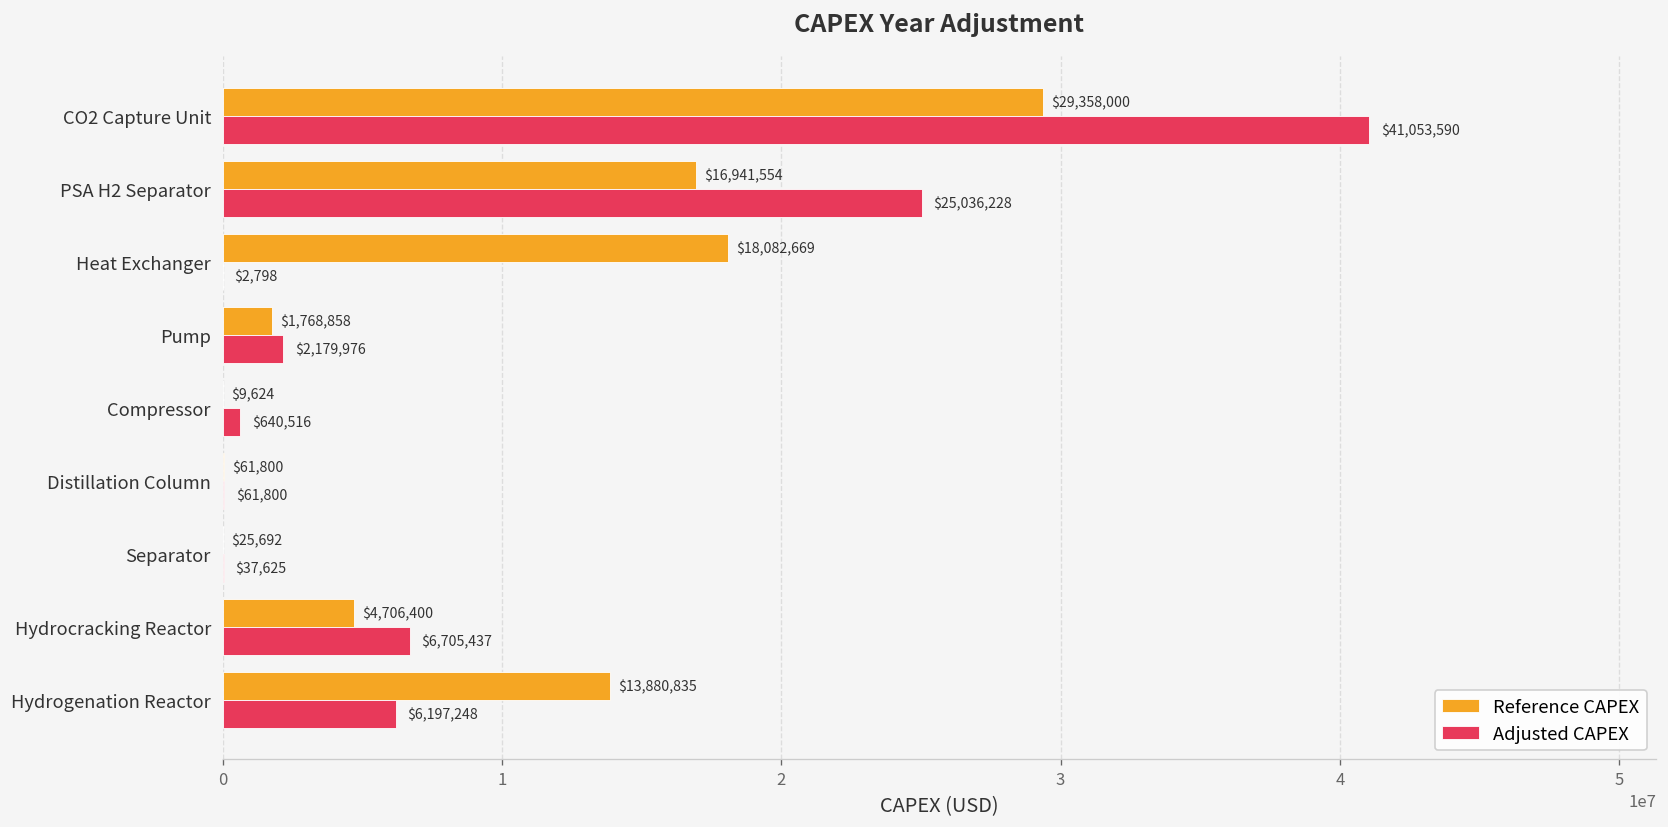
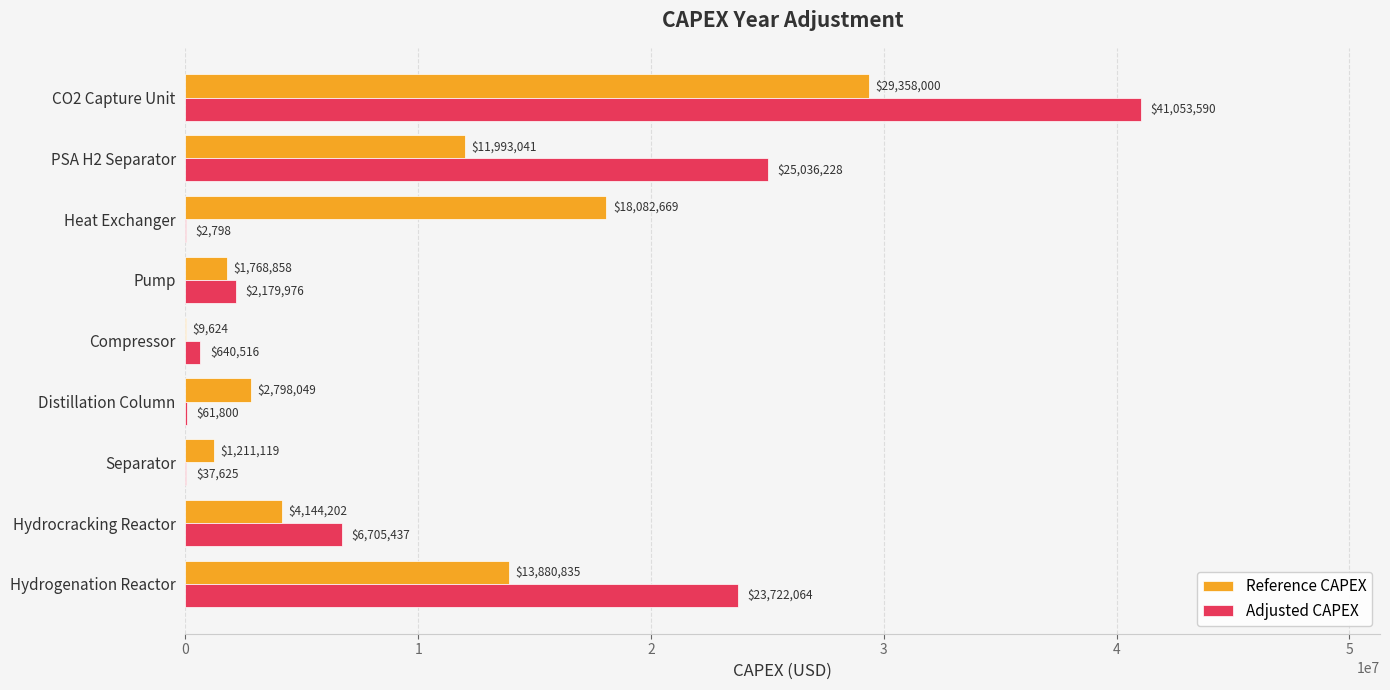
Reference CAPEX, PSA H2 Separator: $16,941,554 -> $11,993,041
Reference CAPEX, Distillation Column: $61,800 -> $2,798,049
Reference CAPEX, Separator: $25,692 -> $1,211,119
Reference CAPEX, Hydrocracking Reactor: $4,706,400 -> $4,144,202
Adjusted CAPEX, Hydrogenation Reactor: $6,197,248 -> $23,722,064
